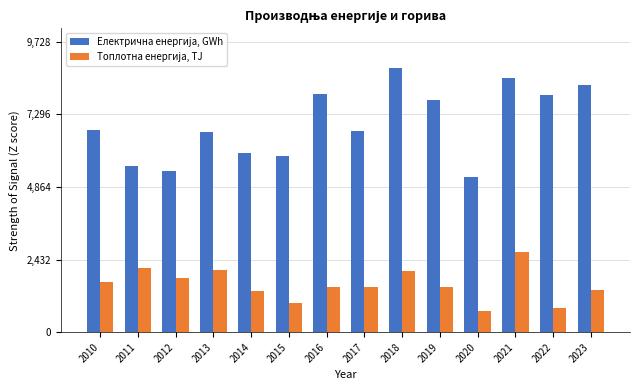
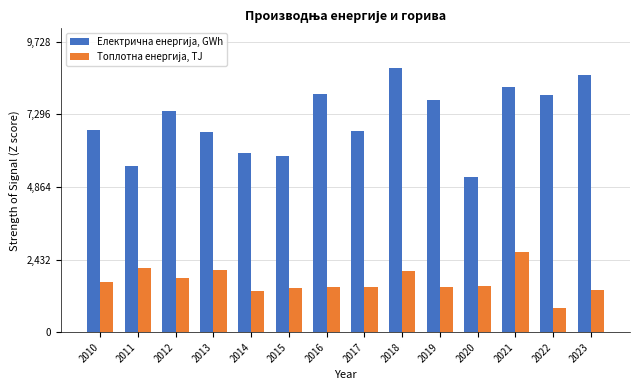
Електрична енергија, GWh, 2012: 5,400 -> 7,400
Топлотна енергија, TJ, 2015: 1,000 -> 1,500
Топлотна енергија, TJ, 2020: 700 -> 1,600
Електрична енергија, GWh, 2021: 8,500 -> 8,200
Електрична енергија, GWh, 2023: 8,300 -> 8,600
